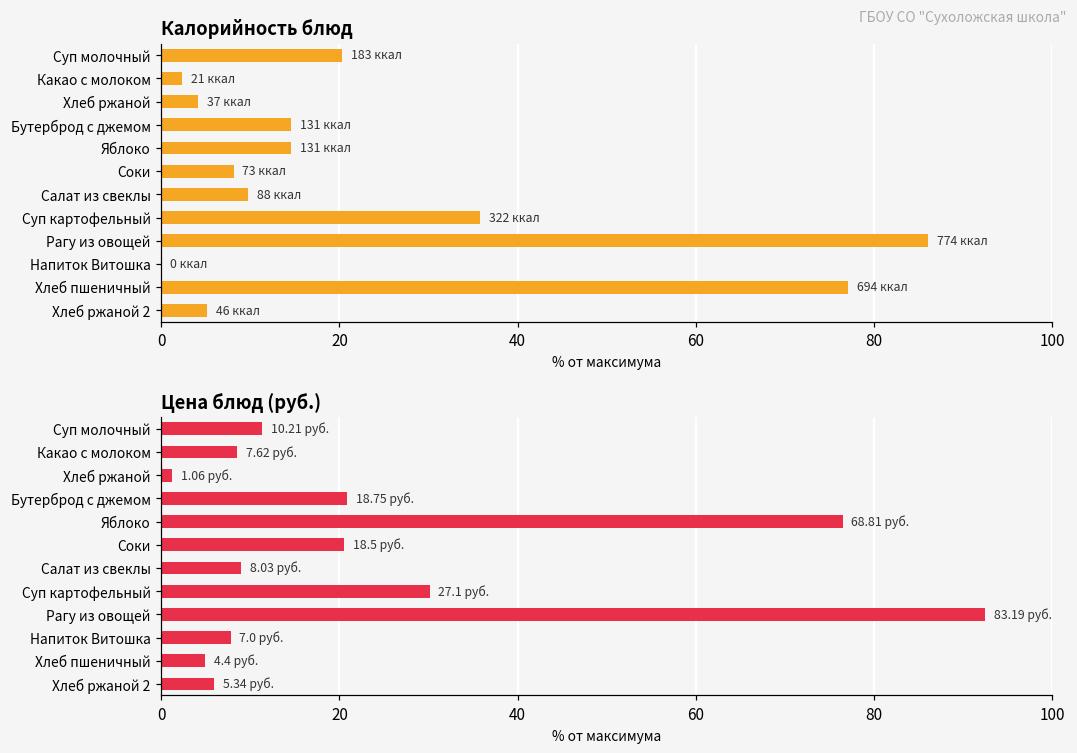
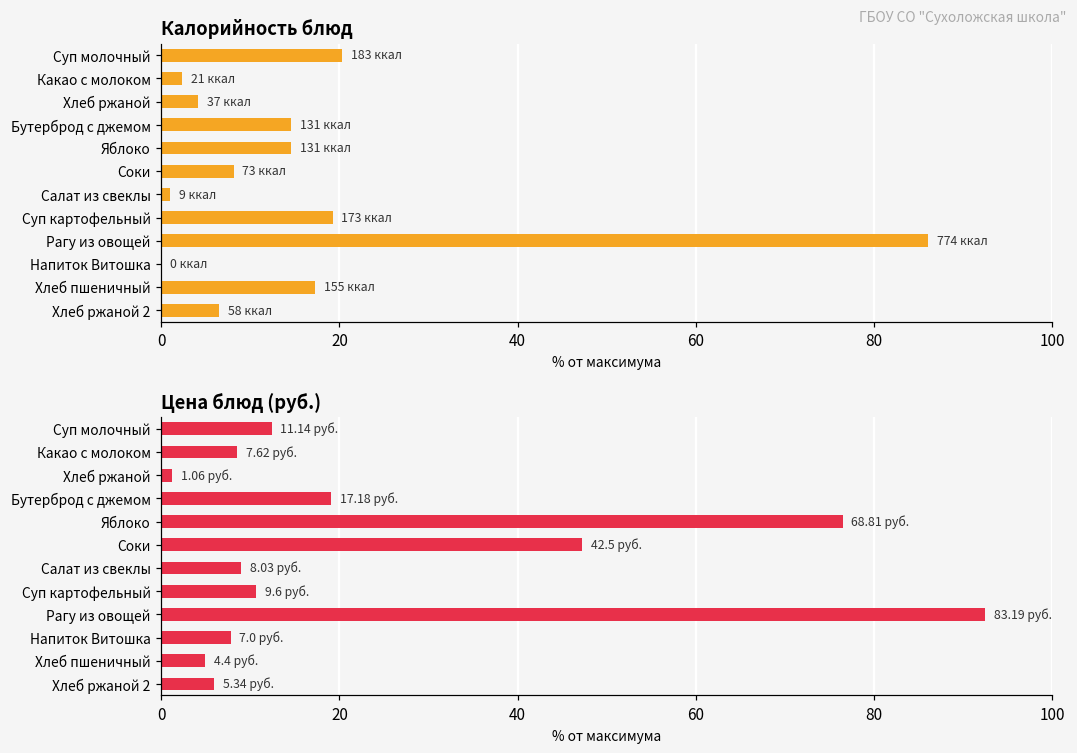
Калорийность блюд, Салат из свеклы: 88 -> 9
Калорийность блюд, Суп картофельный: 322 -> 173
Калорийность блюд, Хлеб пшеничный: 694 -> 155
Калорийность блюд, Хлеб ржаной 2: 46 -> 58
Цена блюд (руб.), Суп молочный: 10.21 -> 11.14
Цена блюд (руб.), Бутерброд с джемом: 18.75 -> 17.18
Цена блюд (руб.), Соки: 18.5 -> 42.5
Цена блюд (руб.), Суп картофельный: 27.1 -> 9.6
